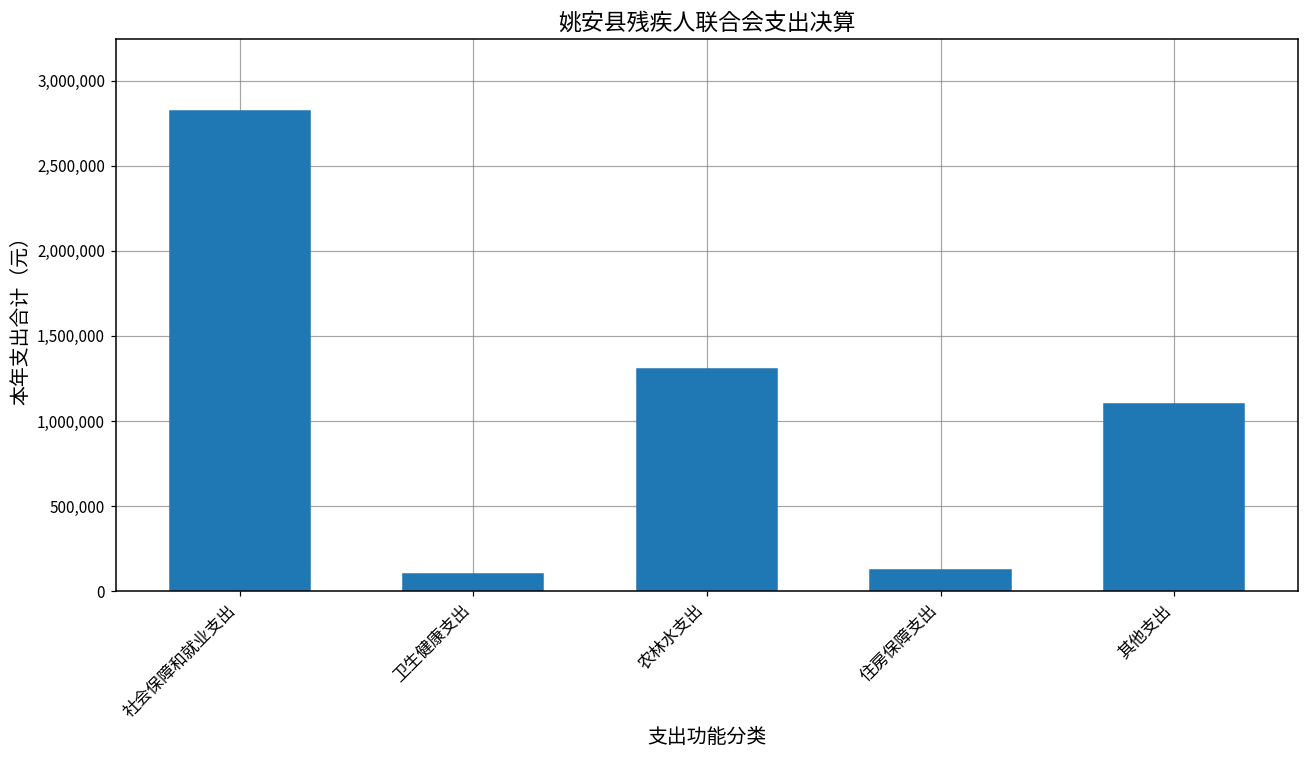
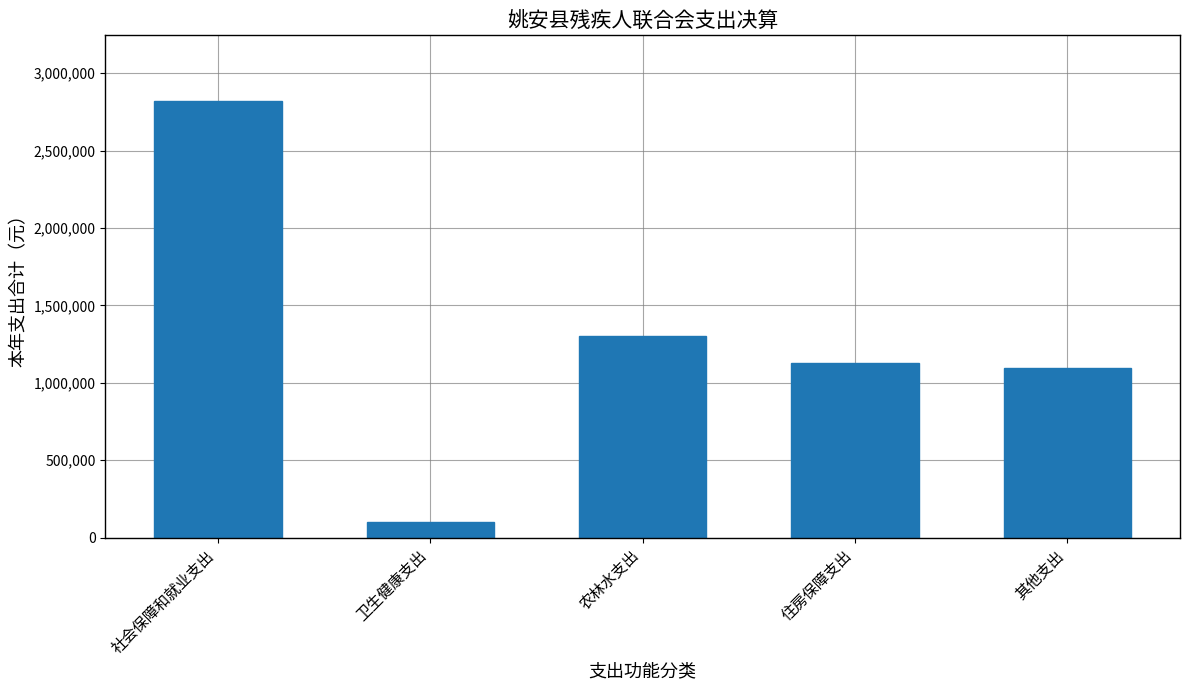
住房保障支出: 130,000 -> 1,130,000
